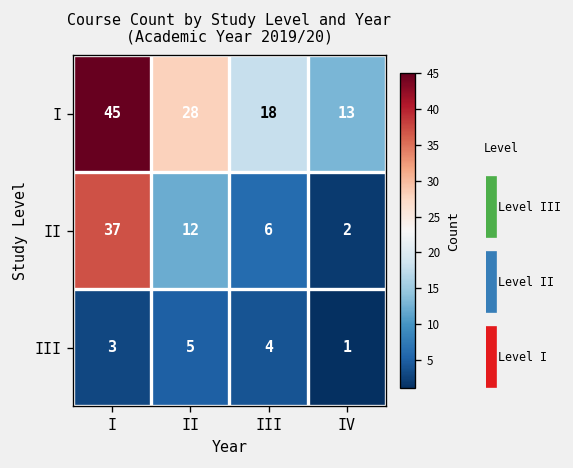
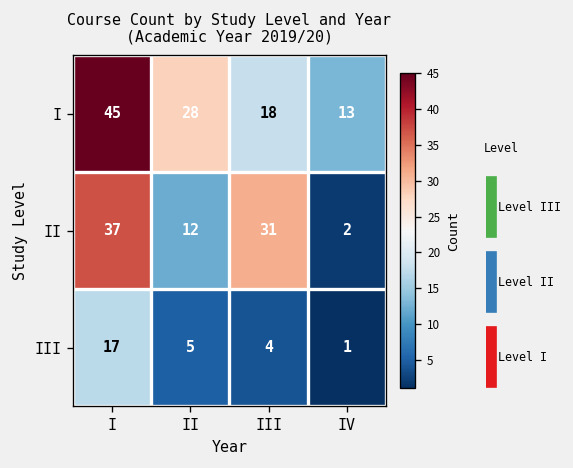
II, III: 6 -> 31
III, I: 3 -> 17
